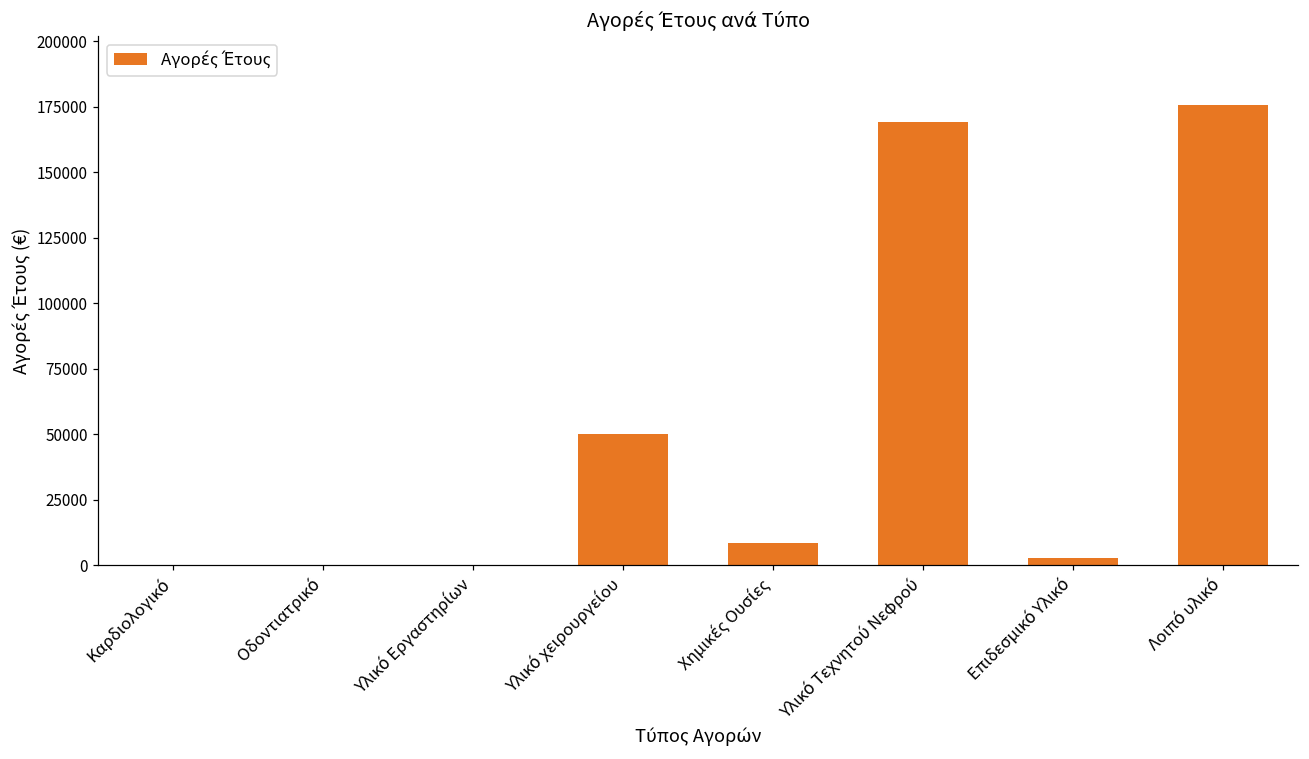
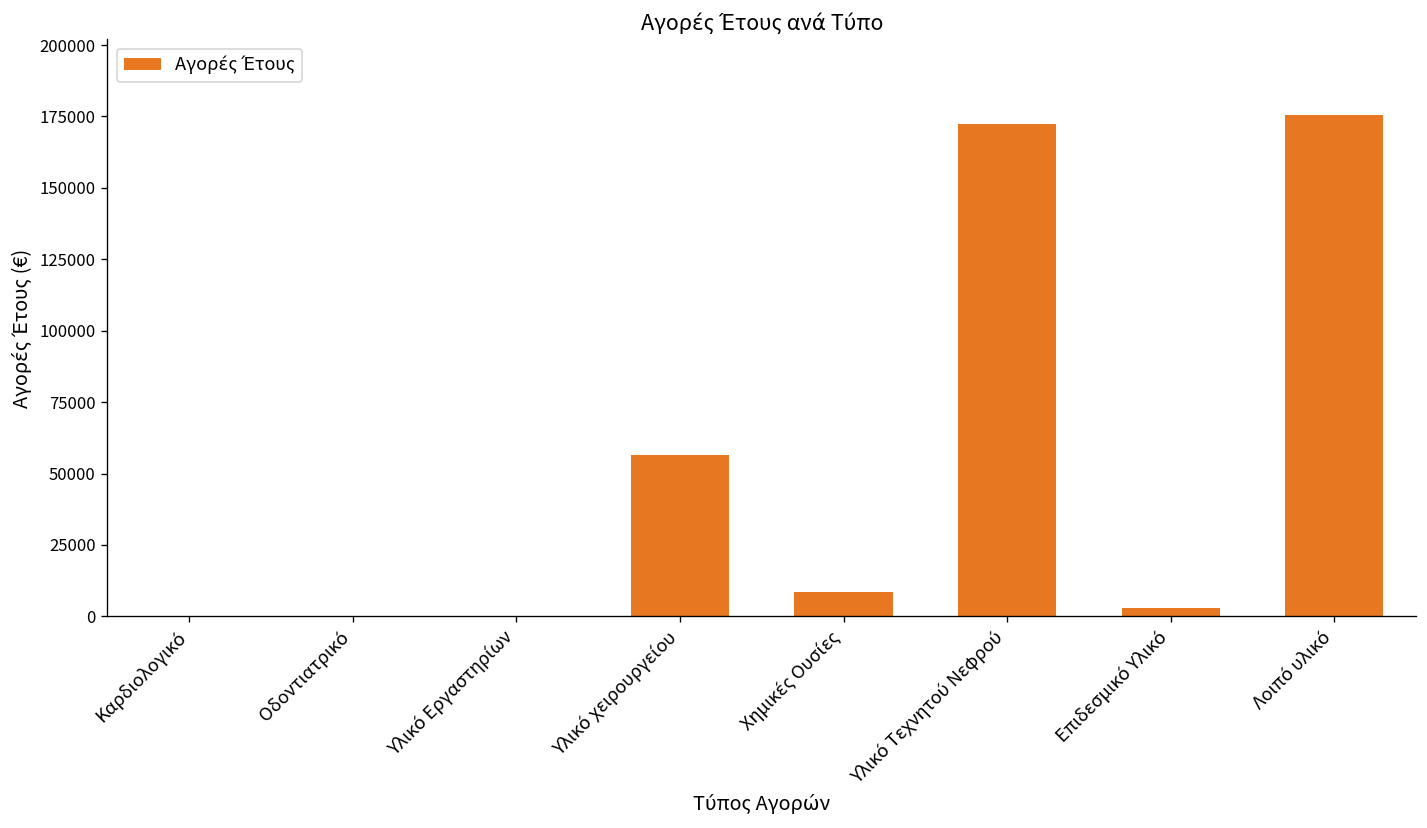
Υλικό χειρουργείου: 50000 -> 56000
Υλικό Τεχνητού Νεφρού: 169000 -> 172000
